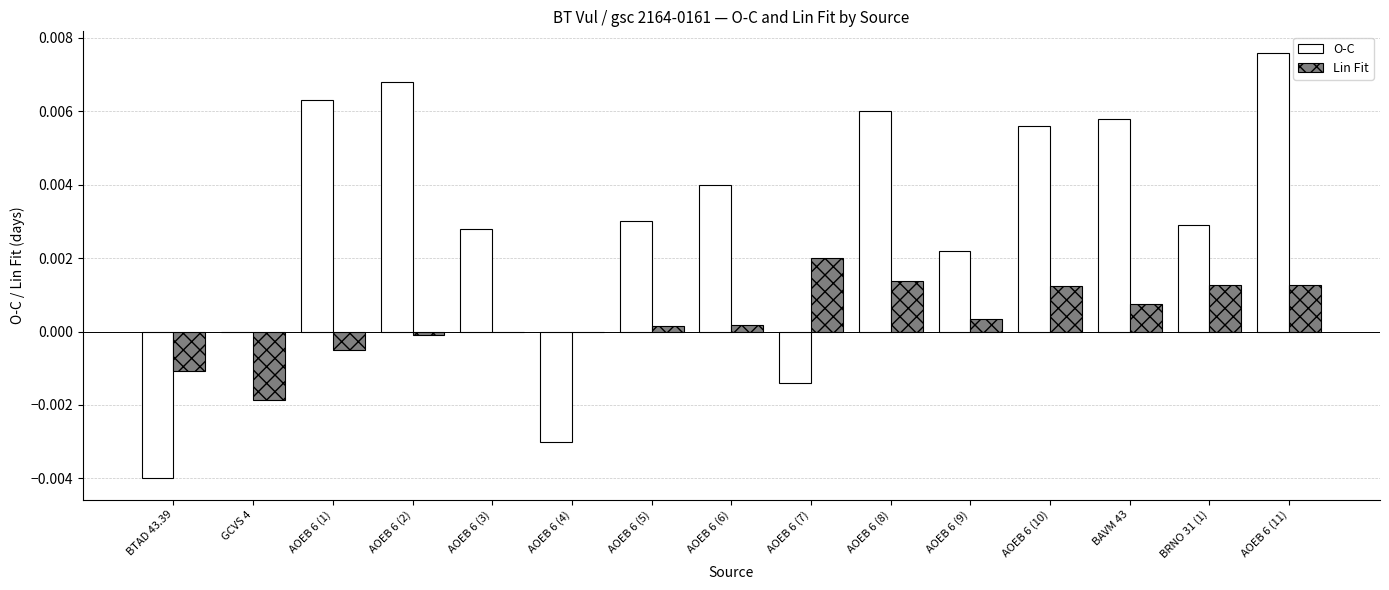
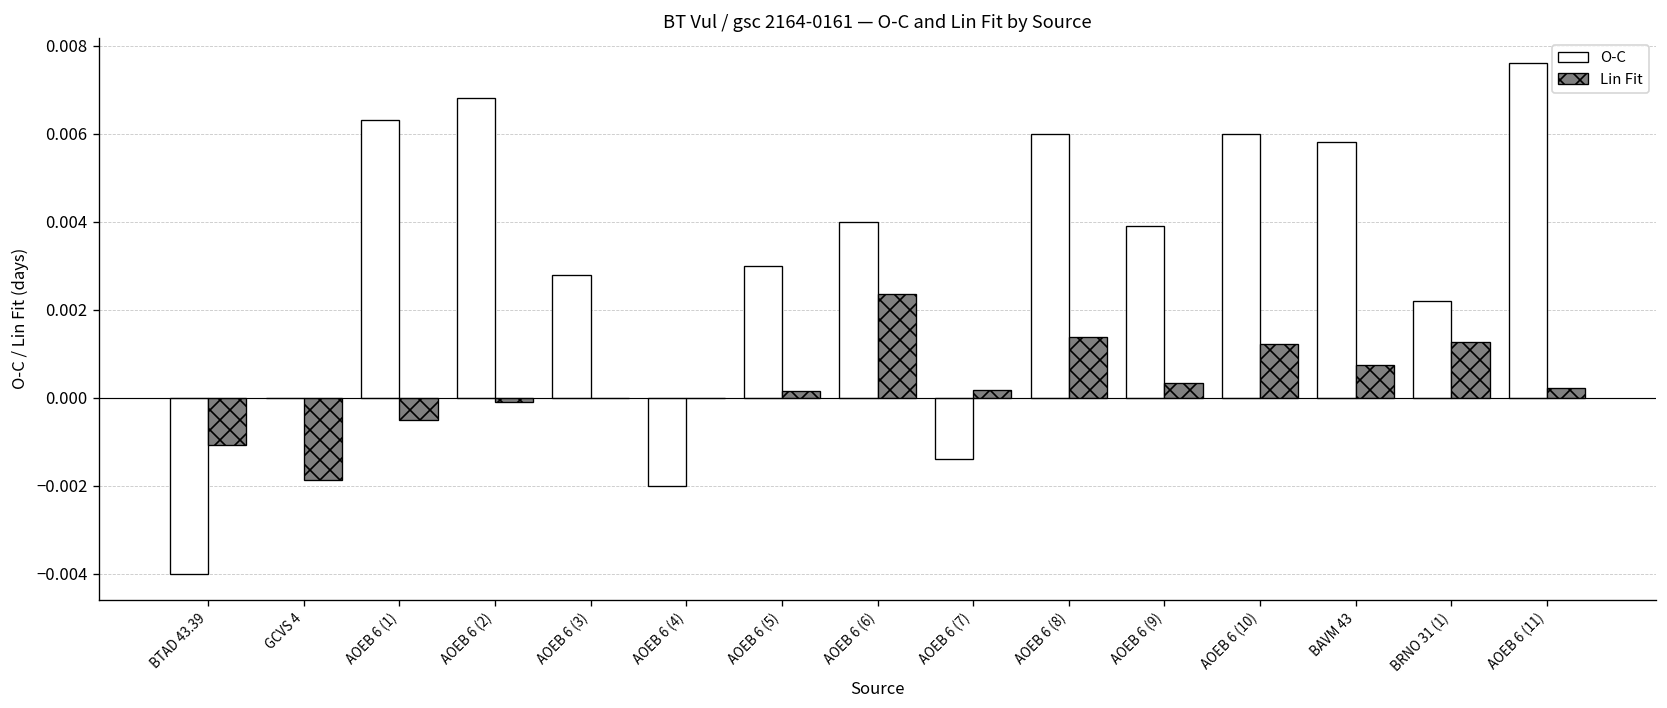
O-C, AOEB 6 (4): -0.003 -> -0.002
Lin Fit, AOEB 6 (6): 0.0002 -> 0.0024
Lin Fit, AOEB 6 (7): 0.0020 -> 0.0002
O-C, AOEB 6 (9): 0.0022 -> 0.0039
O-C, AOEB 6 (10): 0.0056 -> 0.0060
O-C, BRNO 31 (1): 0.0029 -> 0.0022
Lin Fit, AOEB 6 (11): 0.0013 -> 0.0002
